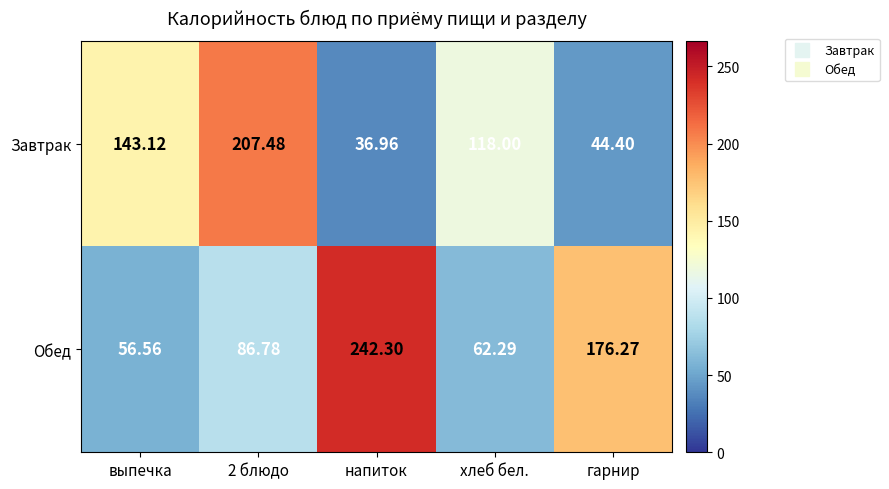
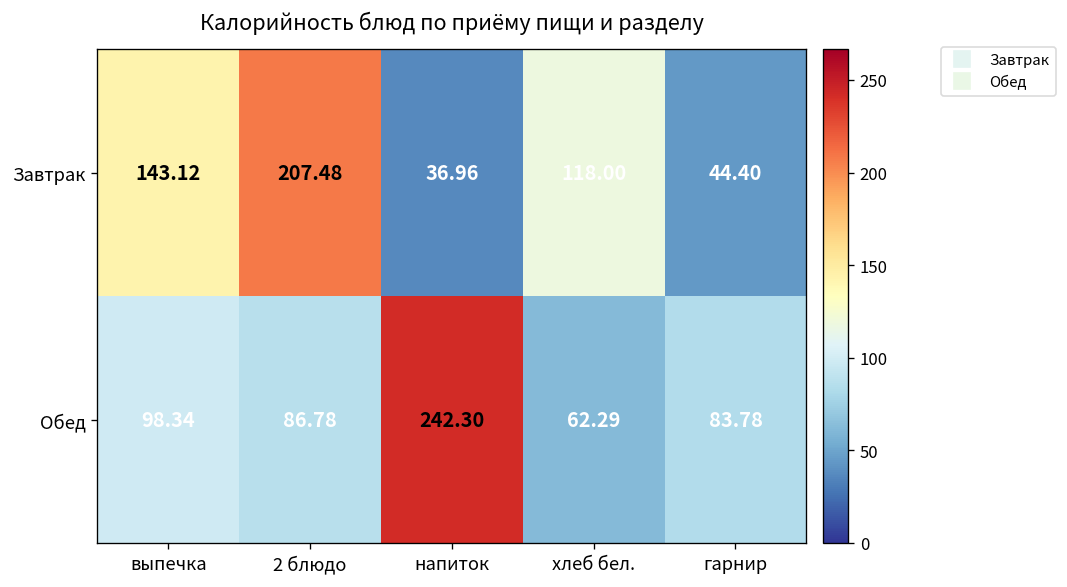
Обед, выпечка: 56.56 -> 98.34
Обед, гарнир: 176.27 -> 83.78
